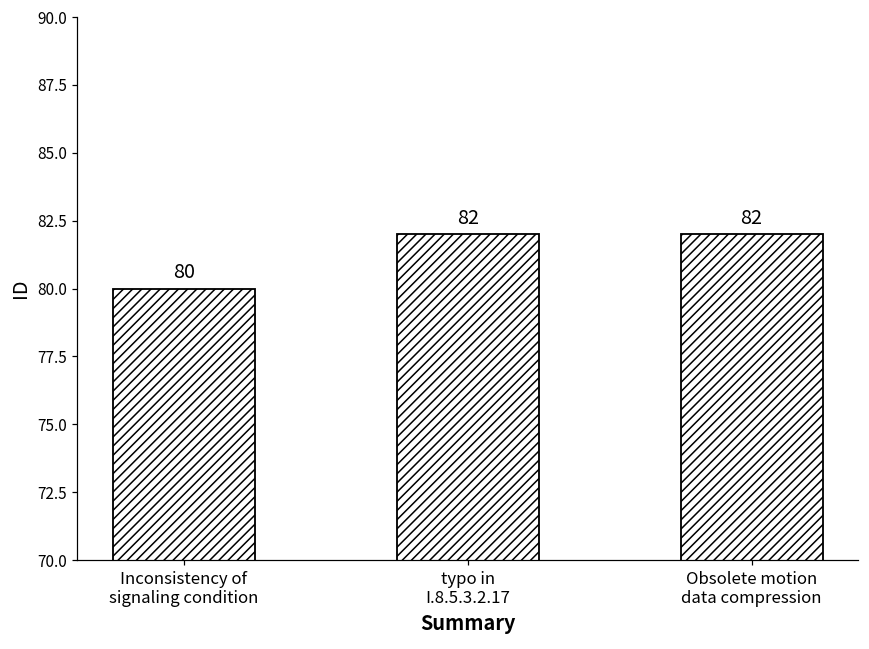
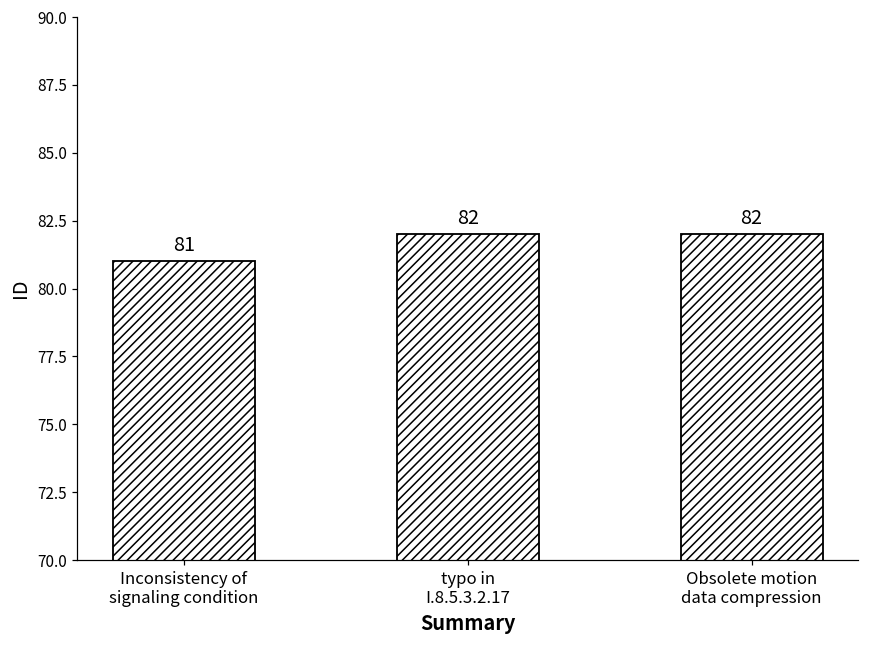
Inconsistency of signaling condition: 80 -> 81
